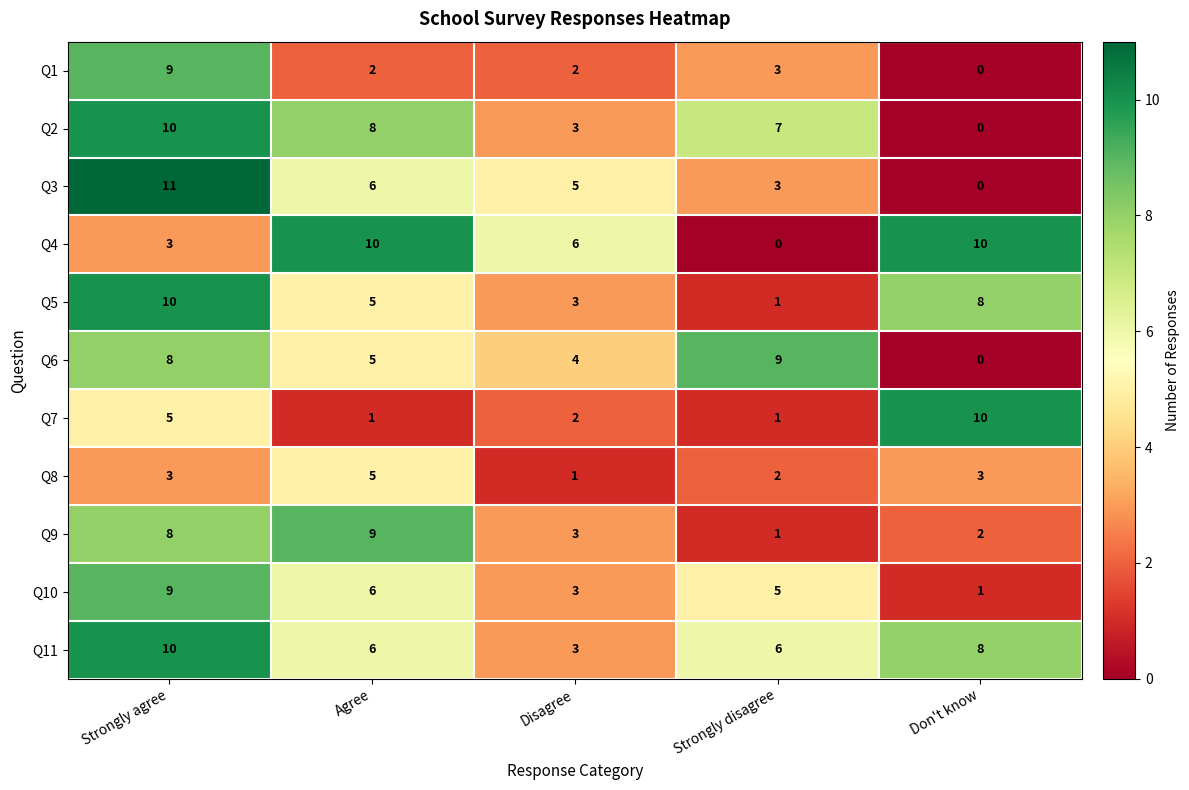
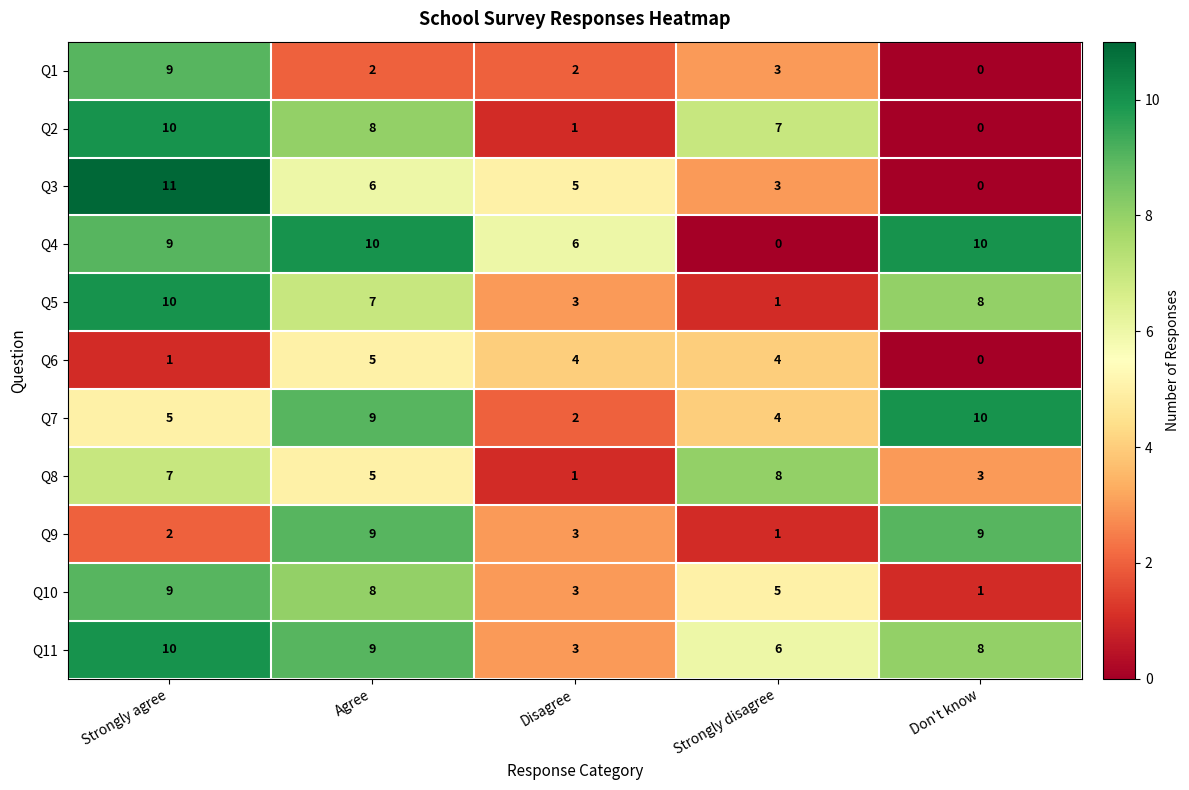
Q2, Disagree: 3 -> 1
Q4, Strongly agree: 3 -> 9
Q5, Agree: 5 -> 7
Q6, Strongly agree: 8 -> 1
Q6, Strongly disagree: 9 -> 4
Q7, Agree: 1 -> 9
Q7, Strongly disagree: 1 -> 4
Q8, Strongly agree: 3 -> 7
Q8, Strongly disagree: 2 -> 8
Q9, Strongly agree: 8 -> 2
Q9, Don't know: 2 -> 9
Q10, Agree: 6 -> 8
Q11, Agree: 6 -> 9
